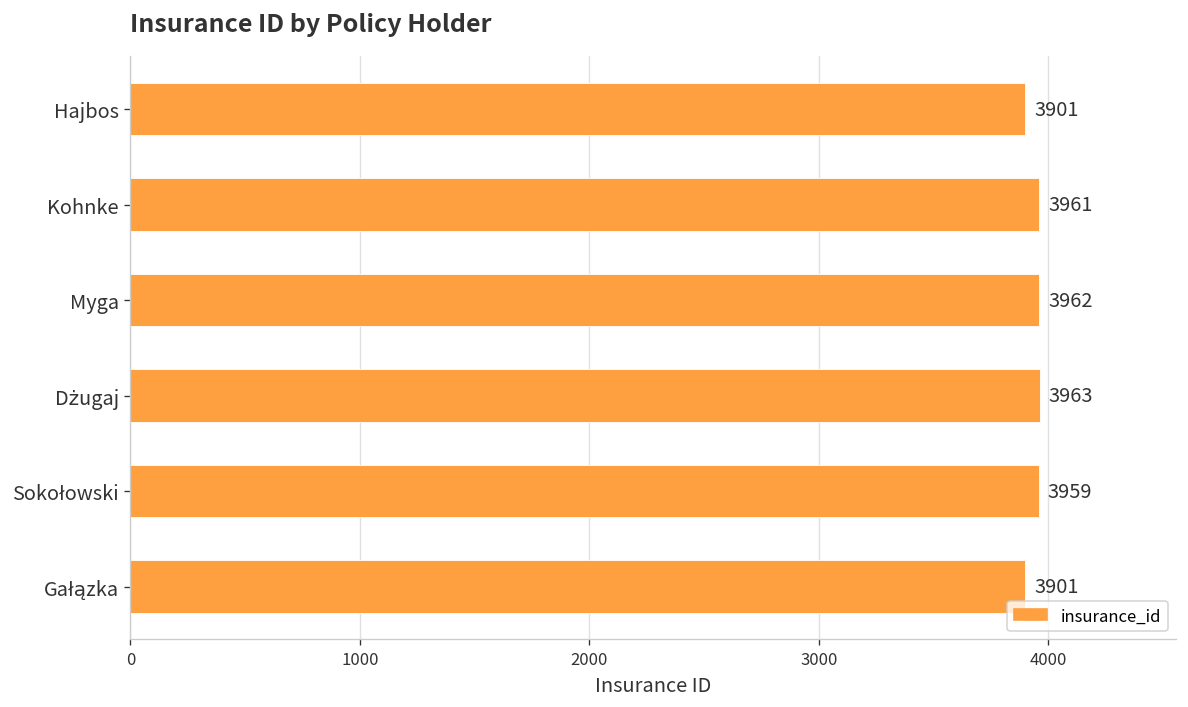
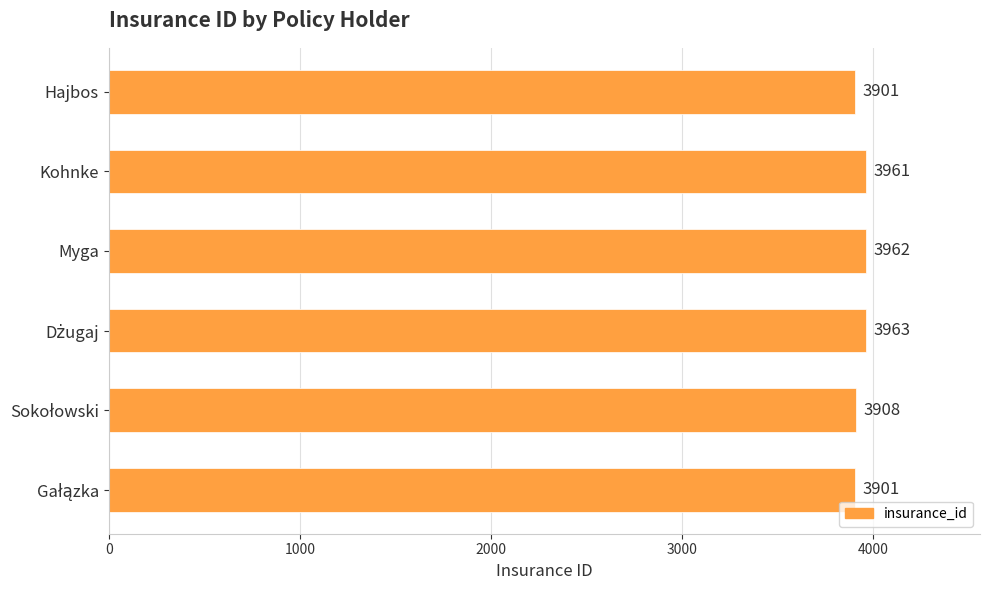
Sokołowski: 3959 -> 3908
